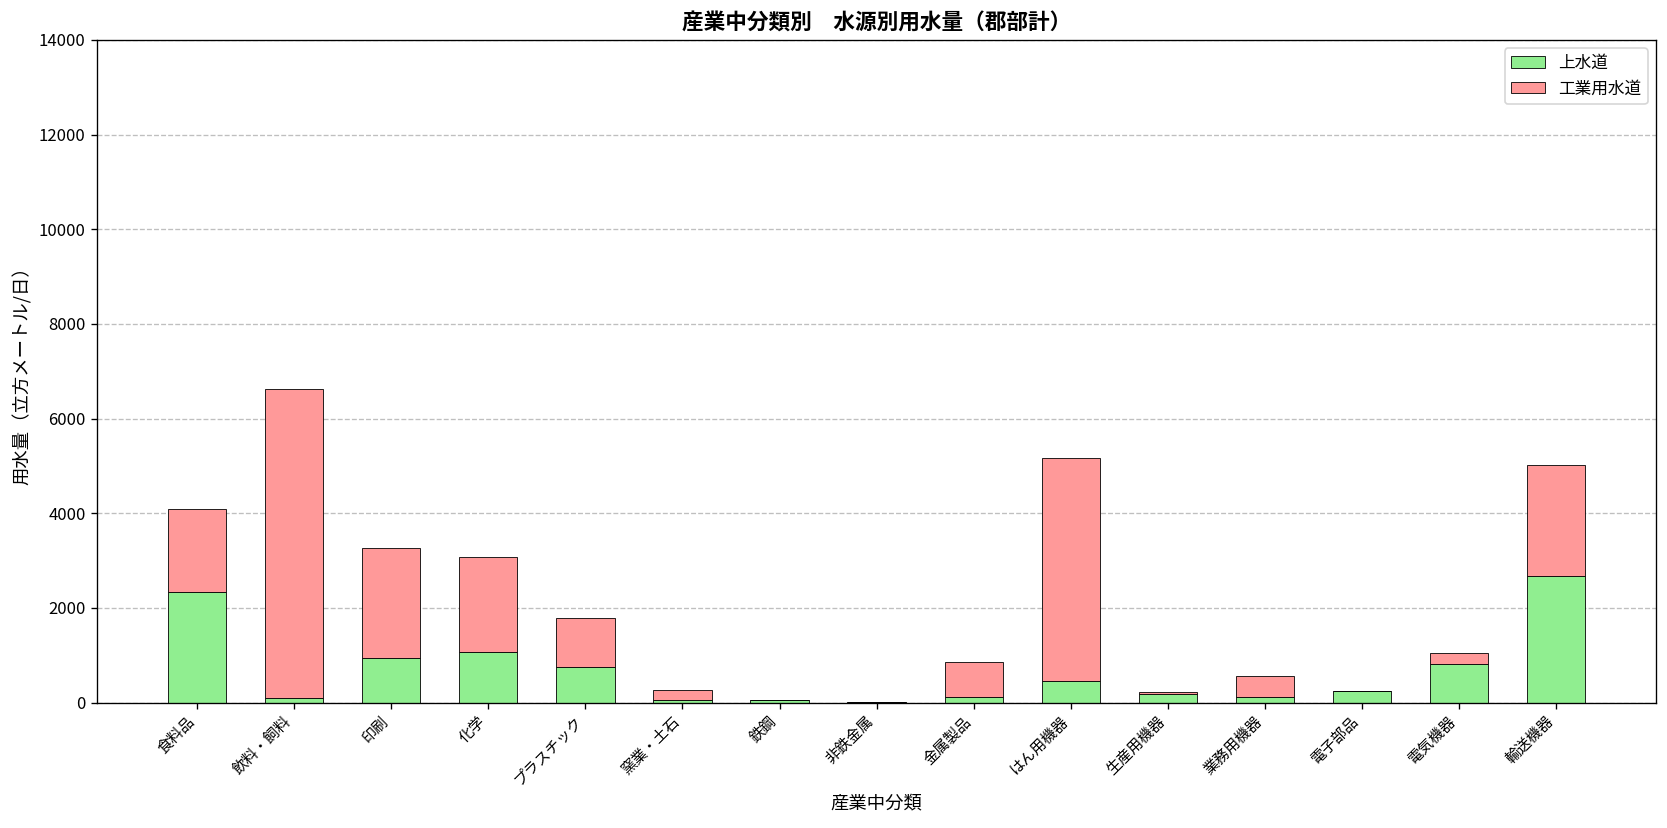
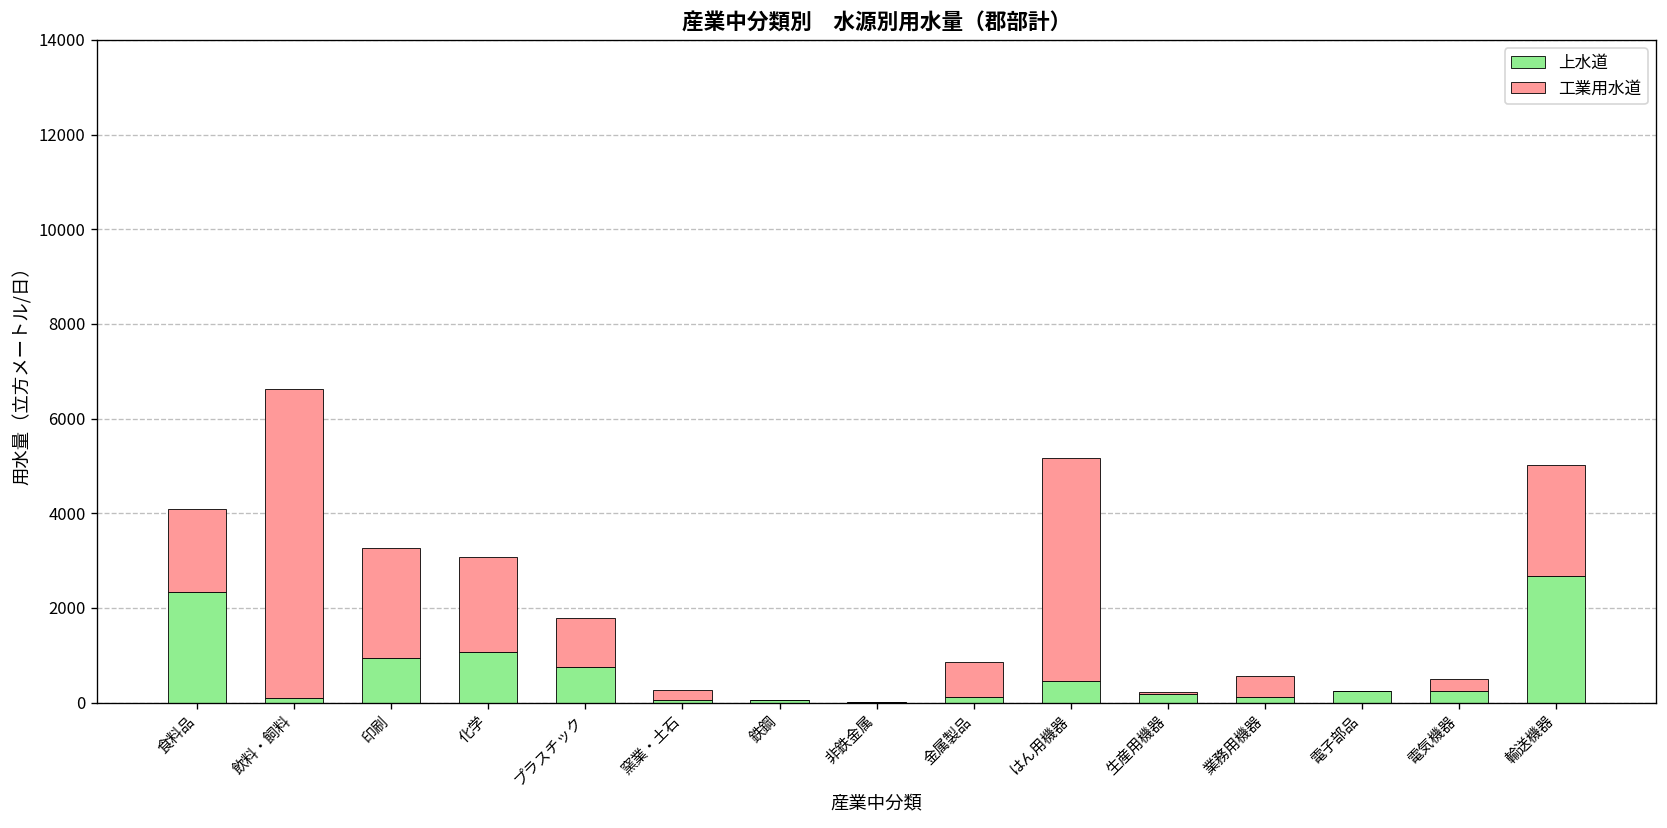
上水道, 電気機器: 800 -> 200
